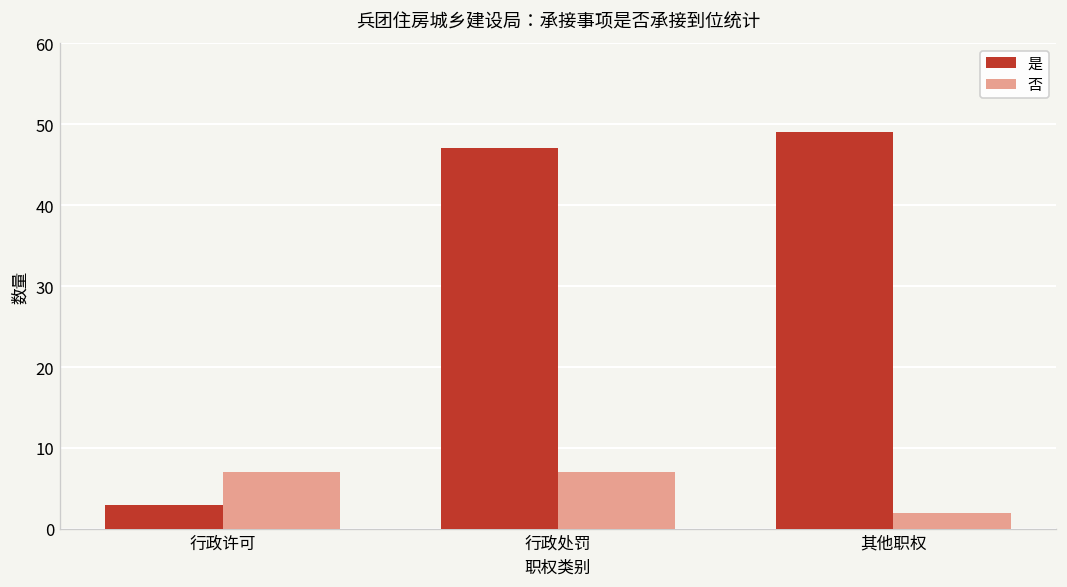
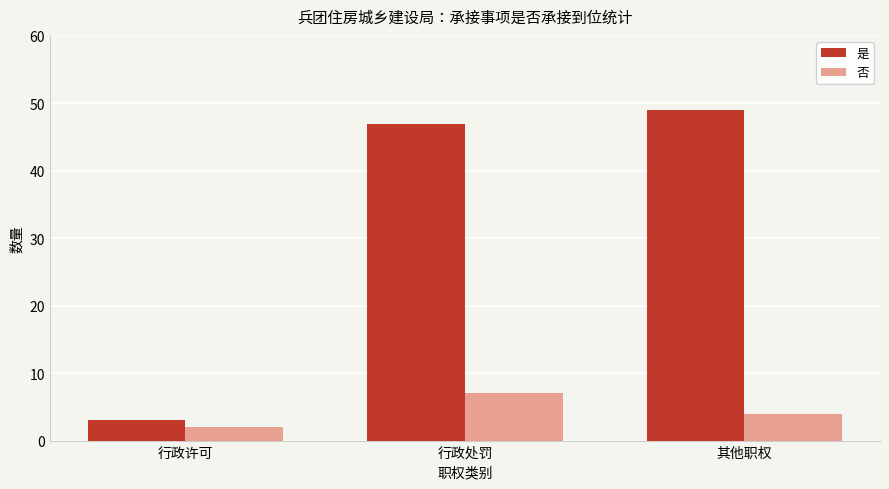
否, 行政许可: 7 -> 2
否, 其他职权: 2 -> 4
